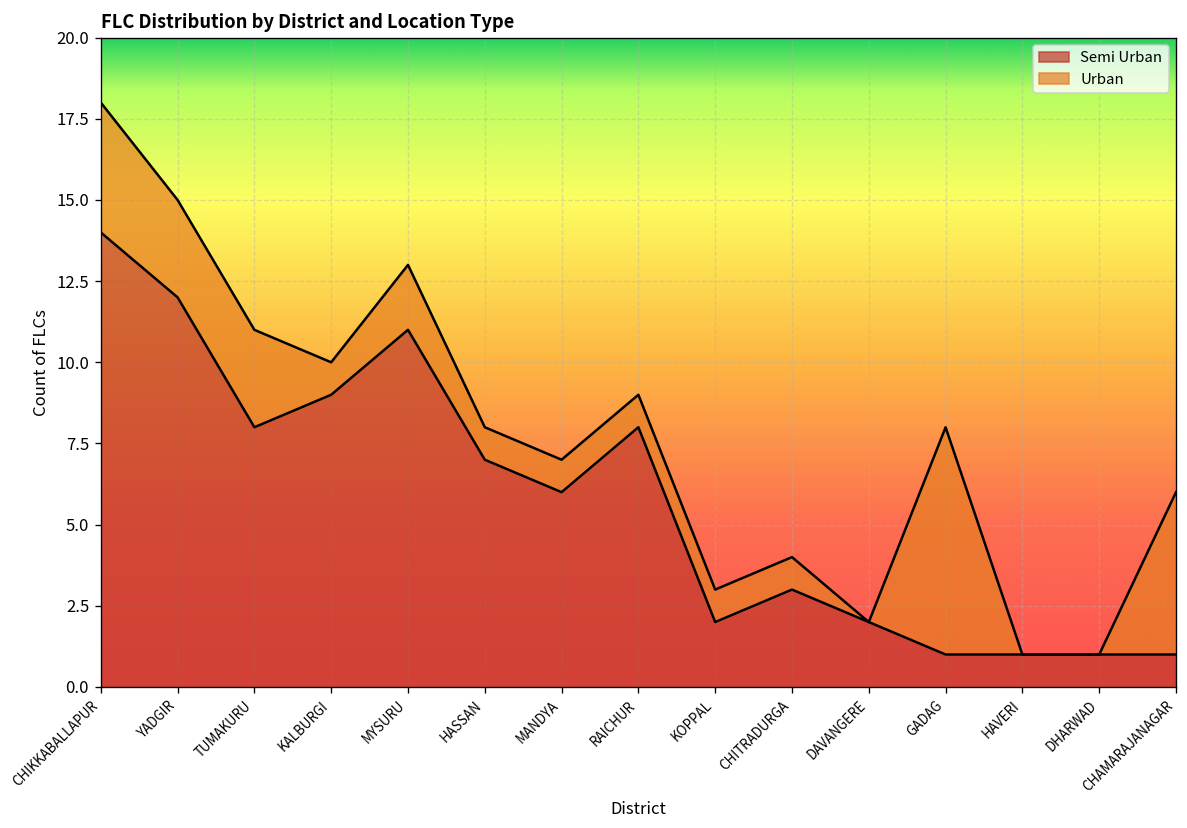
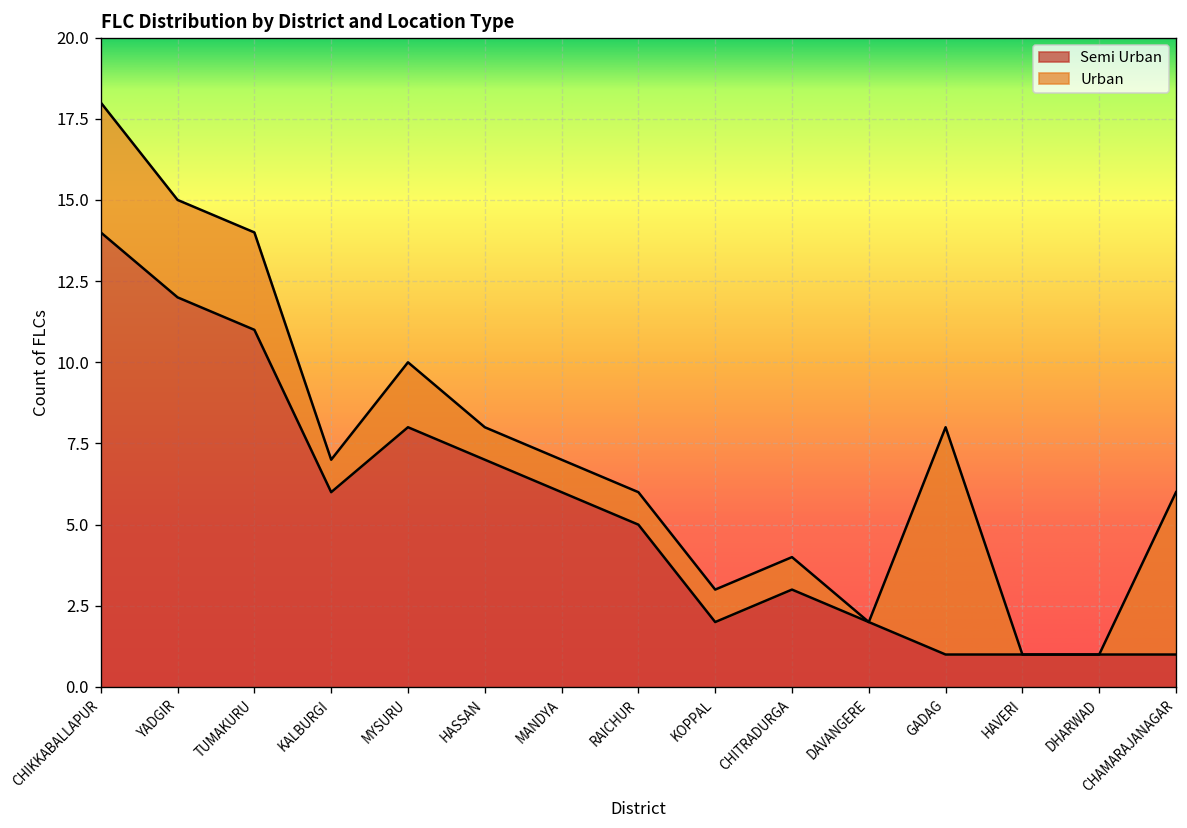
Semi Urban, TUMAKURU: 8 -> 11
Semi Urban, KALBURGI: 9 -> 6
Semi Urban, MYSURU: 11 -> 8
Semi Urban, RAICHUR: 8 -> 5
